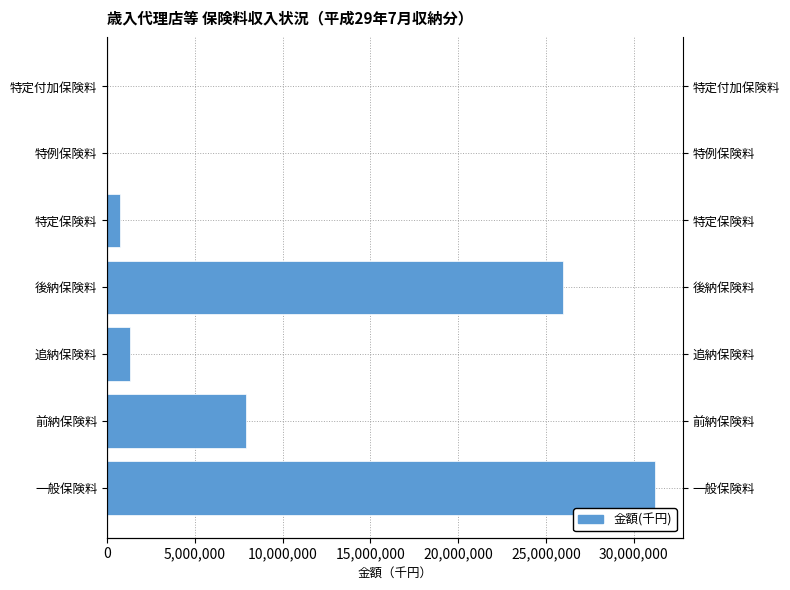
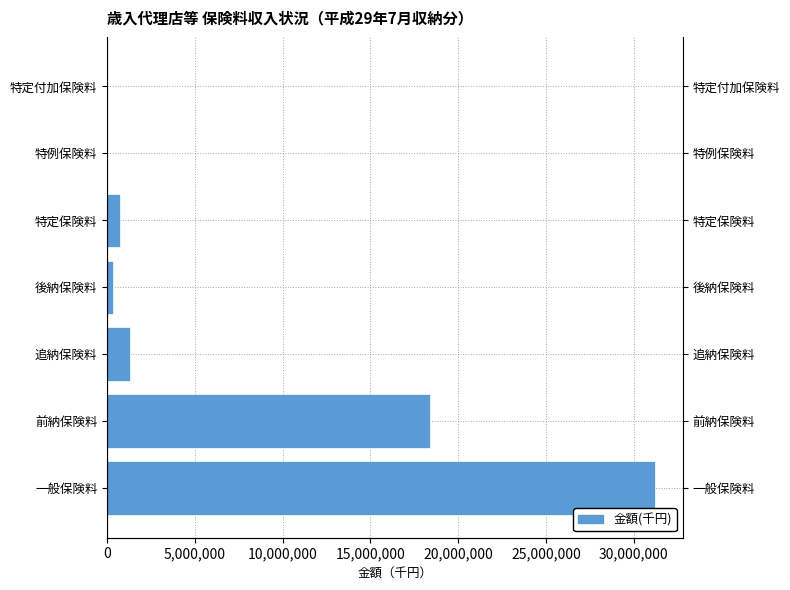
後納保険料: 26,000,000 -> 300,000
前納保険料: 7,900,000 -> 18,400,000
